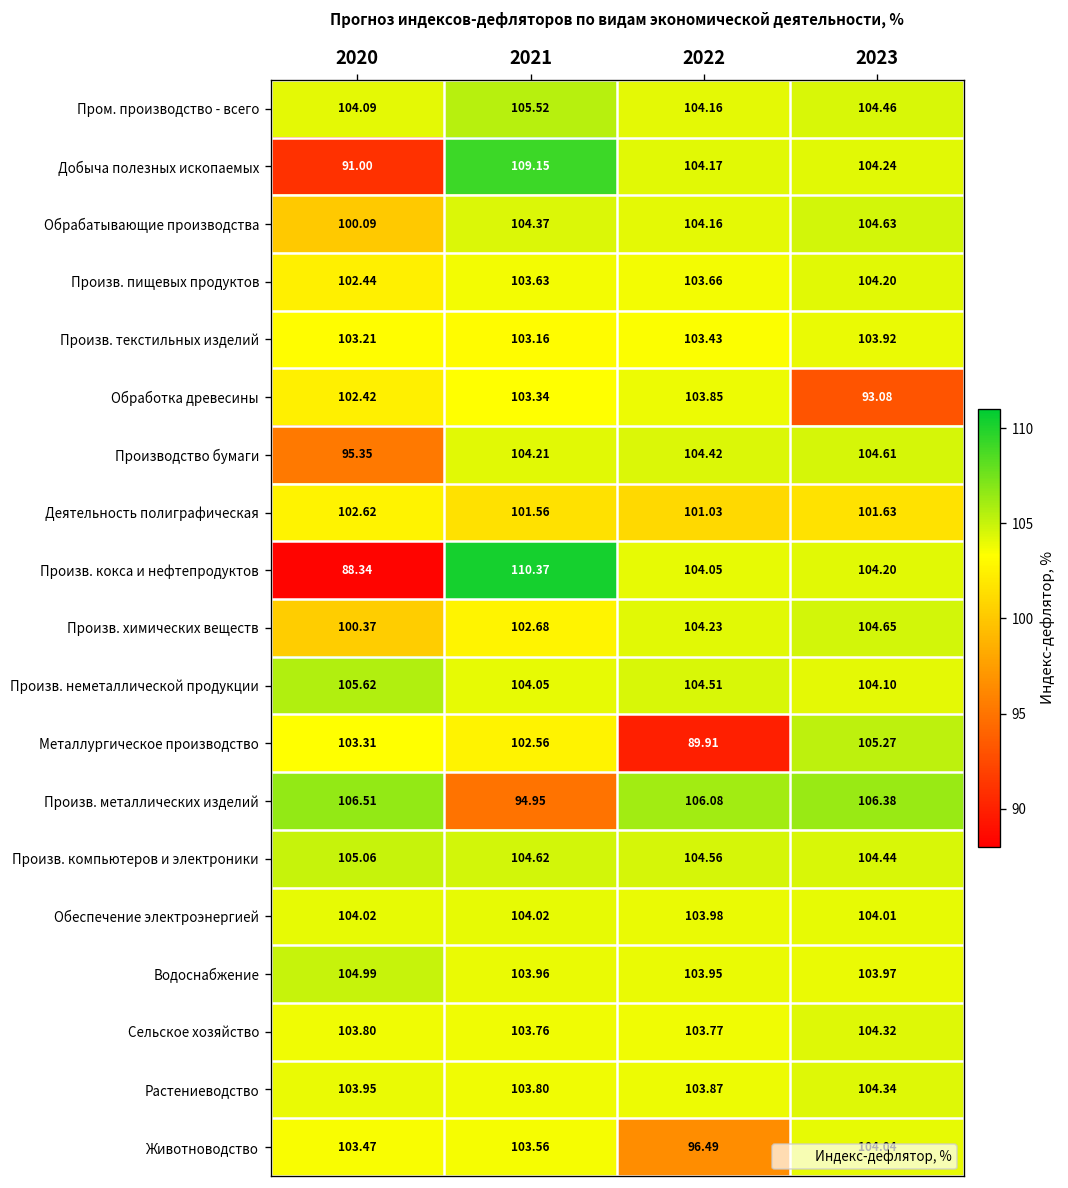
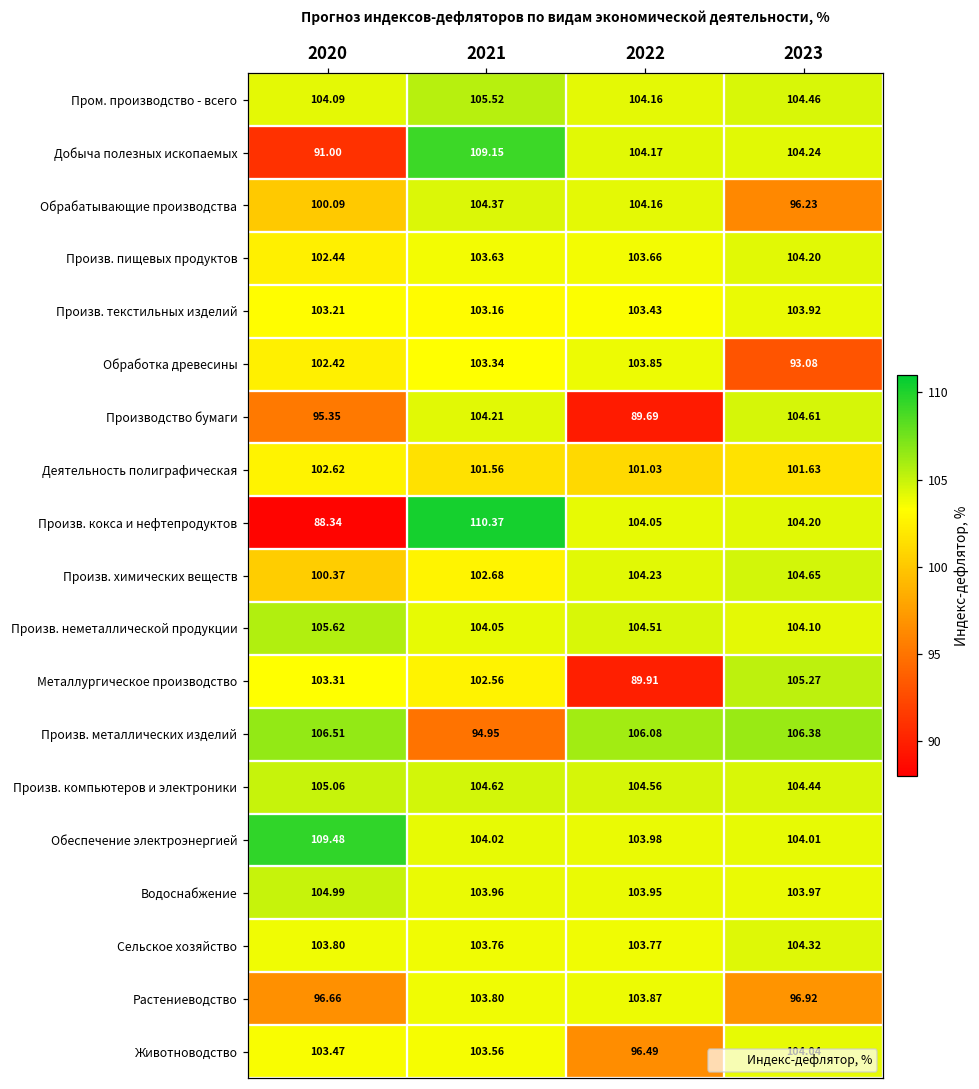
Обрабатывающие производства, 2023: 104.63 -> 96.23
Производство бумаги, 2022: 104.42 -> 89.69
Обеспечение электроэнергией, 2020: 104.02 -> 109.48
Растениеводство, 2020: 103.95 -> 96.66
Растениеводство, 2023: 104.34 -> 96.92
